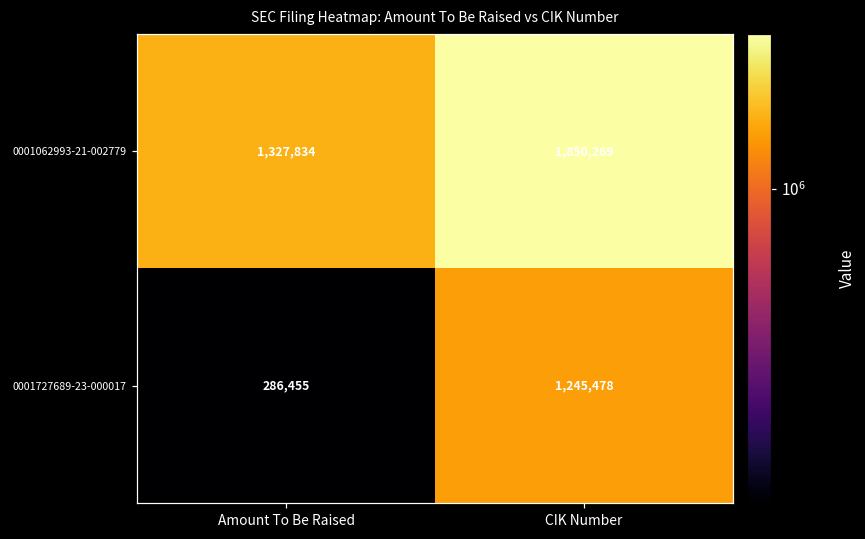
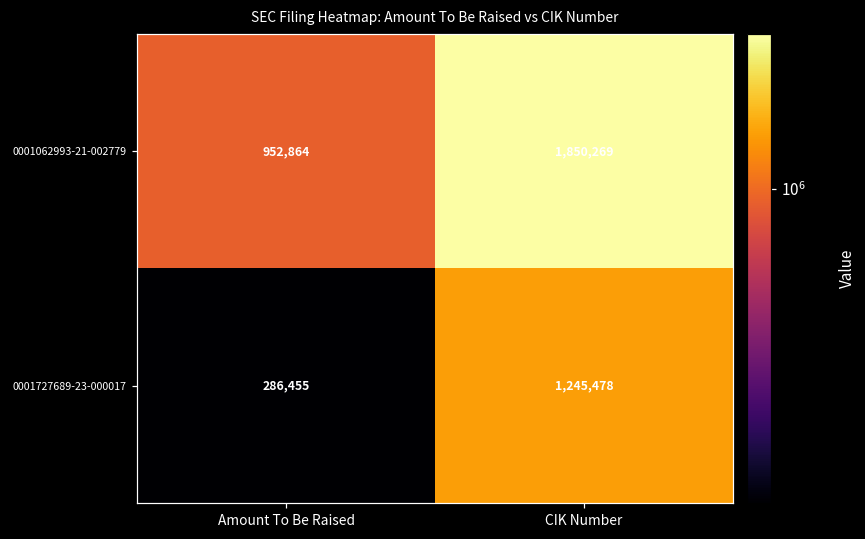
0001062993-21-002779, Amount To Be Raised: 1,327,834 -> 952,864
